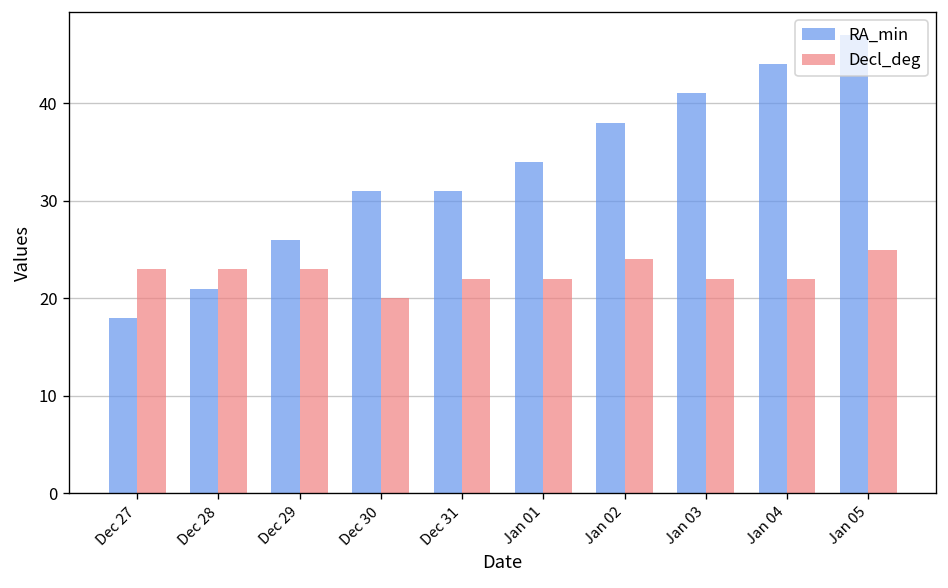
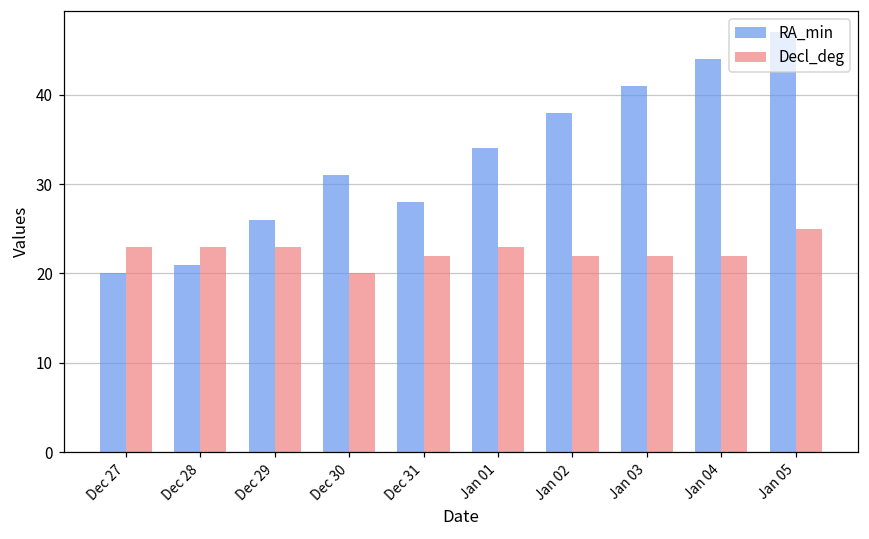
RA_min, Dec 27: 18 -> 20
RA_min, Dec 31: 31 -> 28
Decl_deg, Jan 01: 22 -> 23
Decl_deg, Jan 02: 24 -> 22
